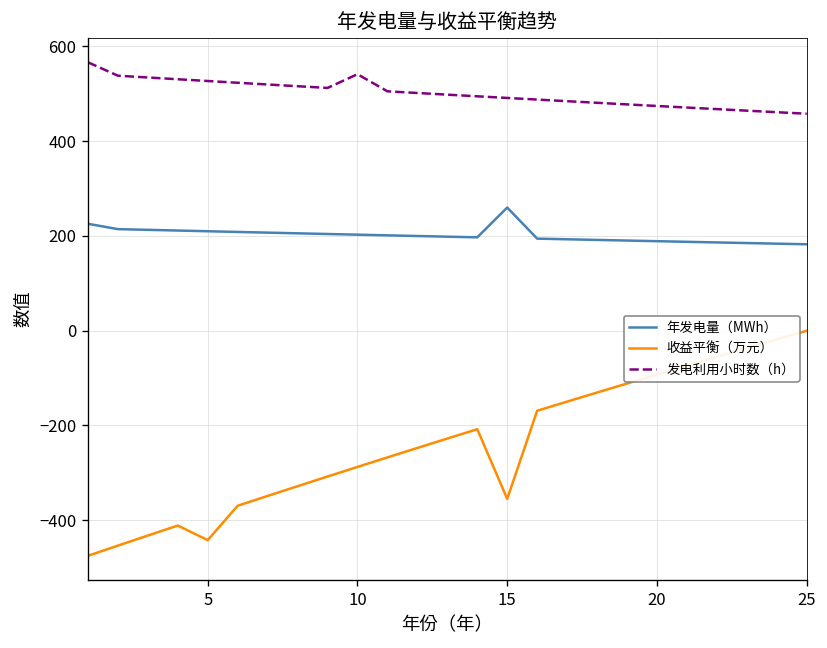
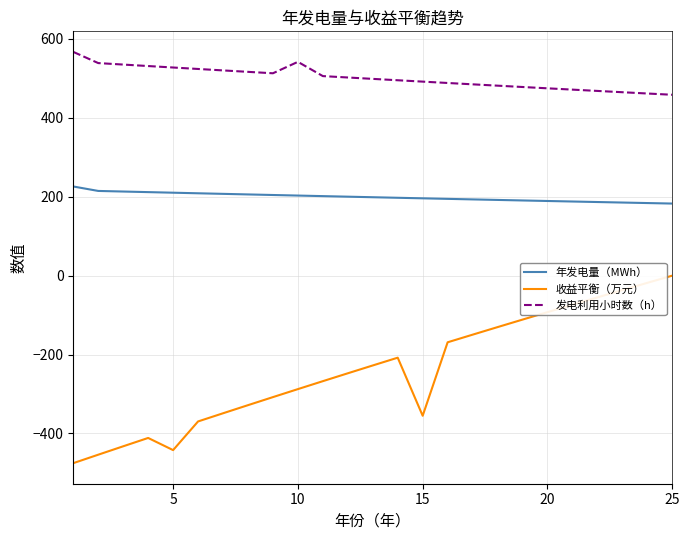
年发电量（MWh）, 15: 260 -> 200
